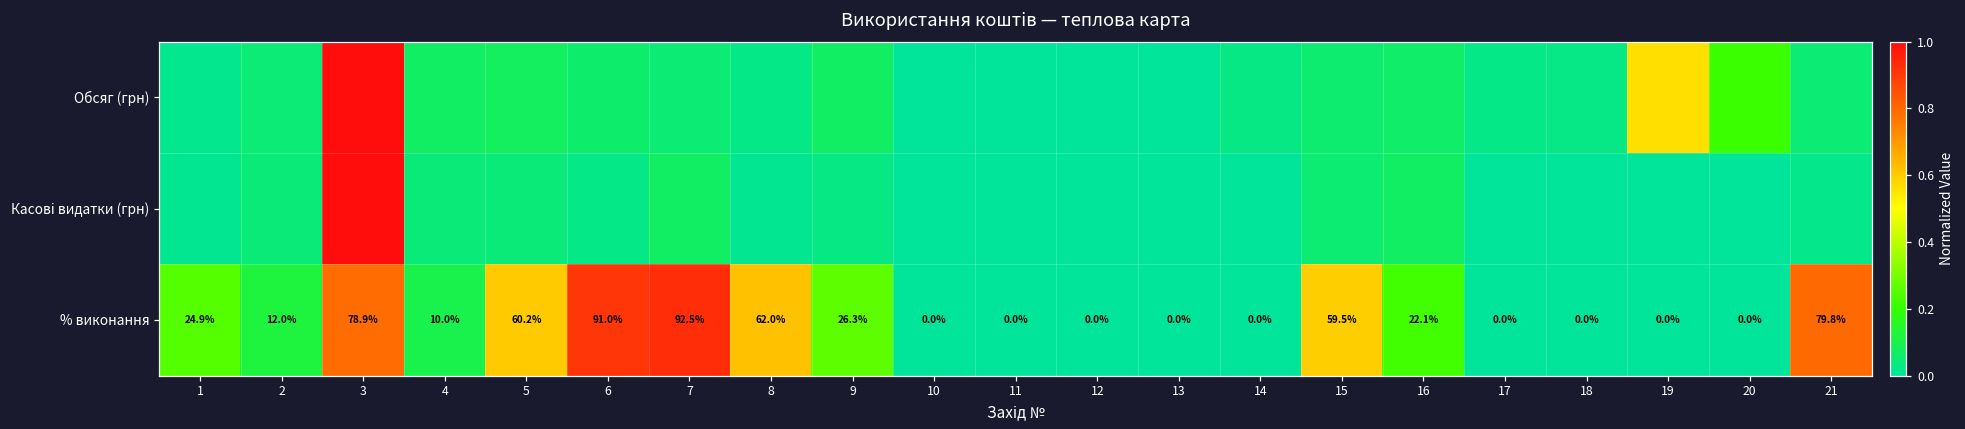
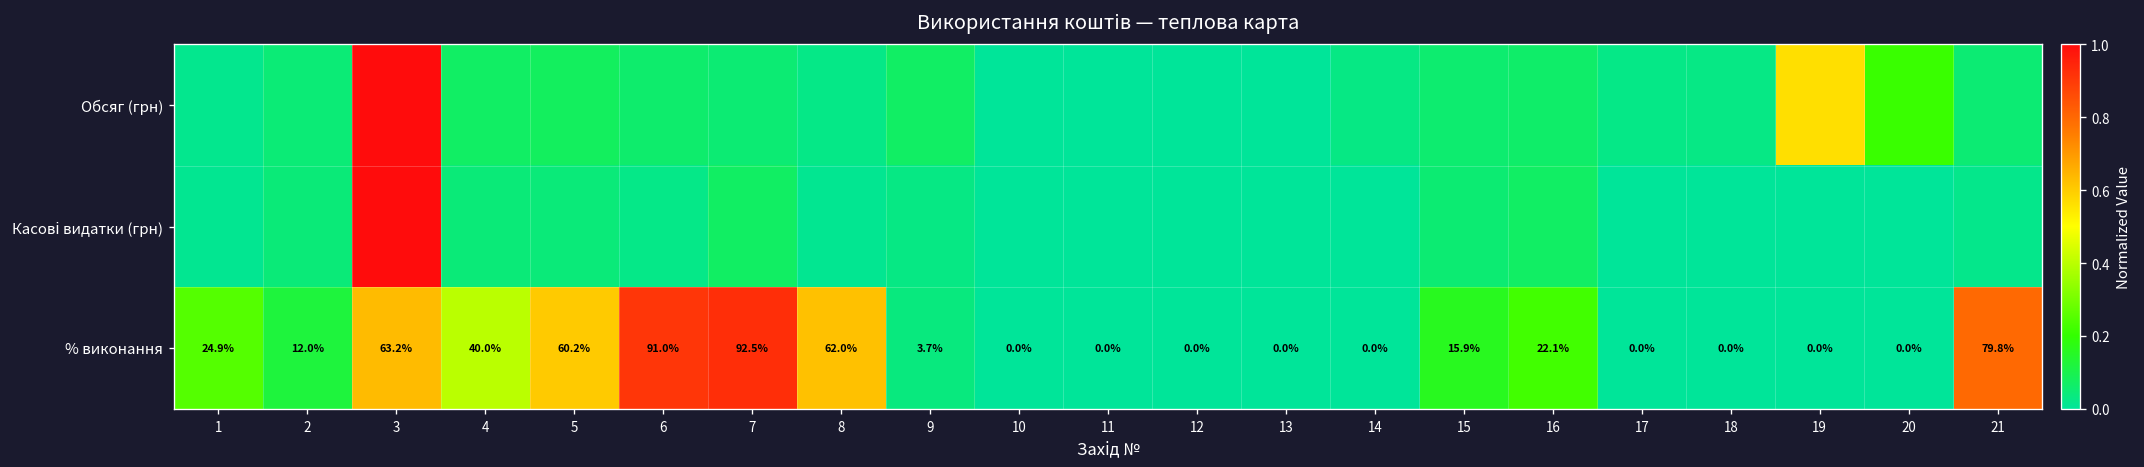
% виконання, 3: 78.9% -> 63.2%
% виконання, 4: 10.0% -> 40.0%
% виконання, 9: 26.3% -> 3.7%
% виконання, 15: 59.5% -> 15.9%
